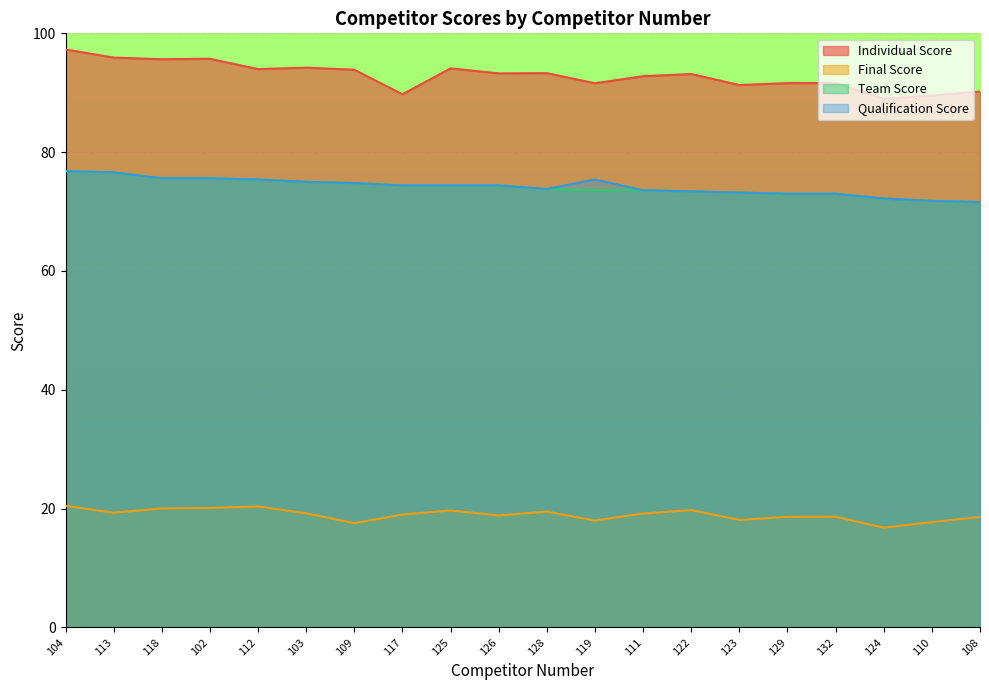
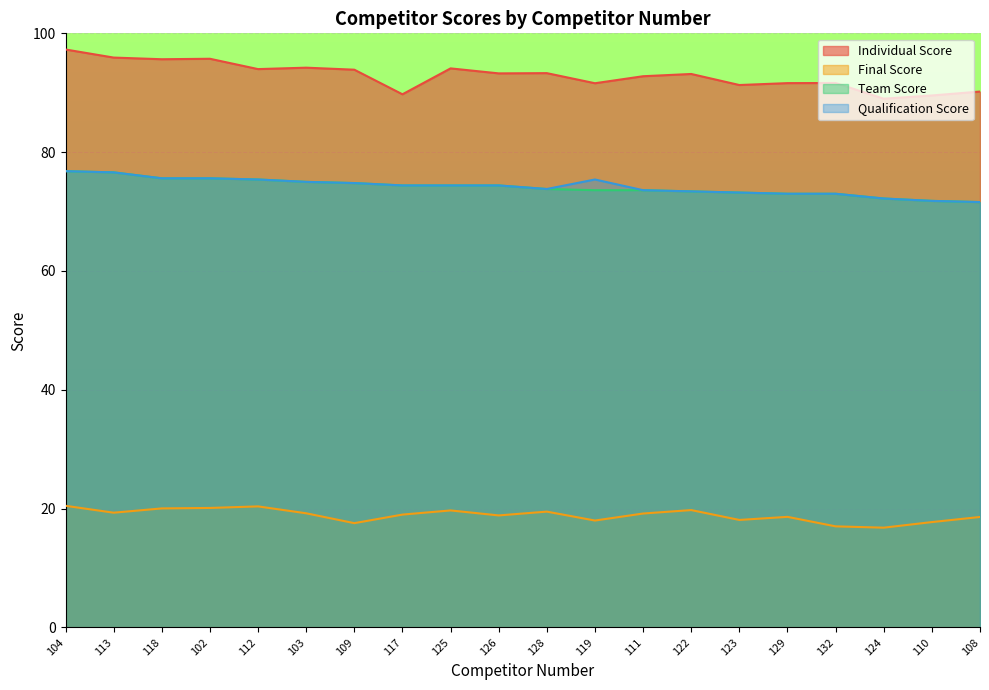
Final Score, 132: 19 -> 17
